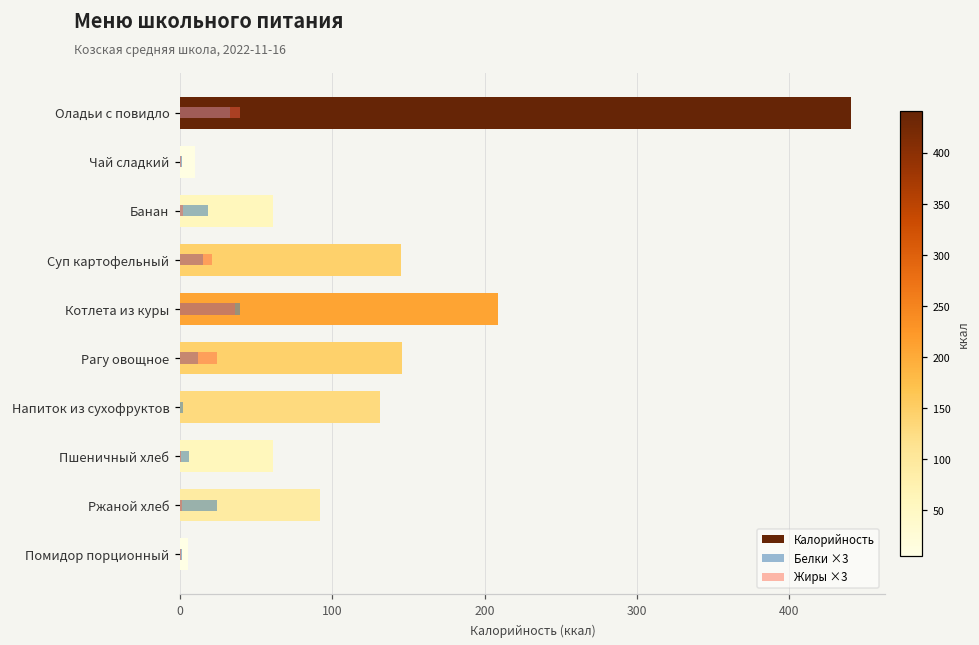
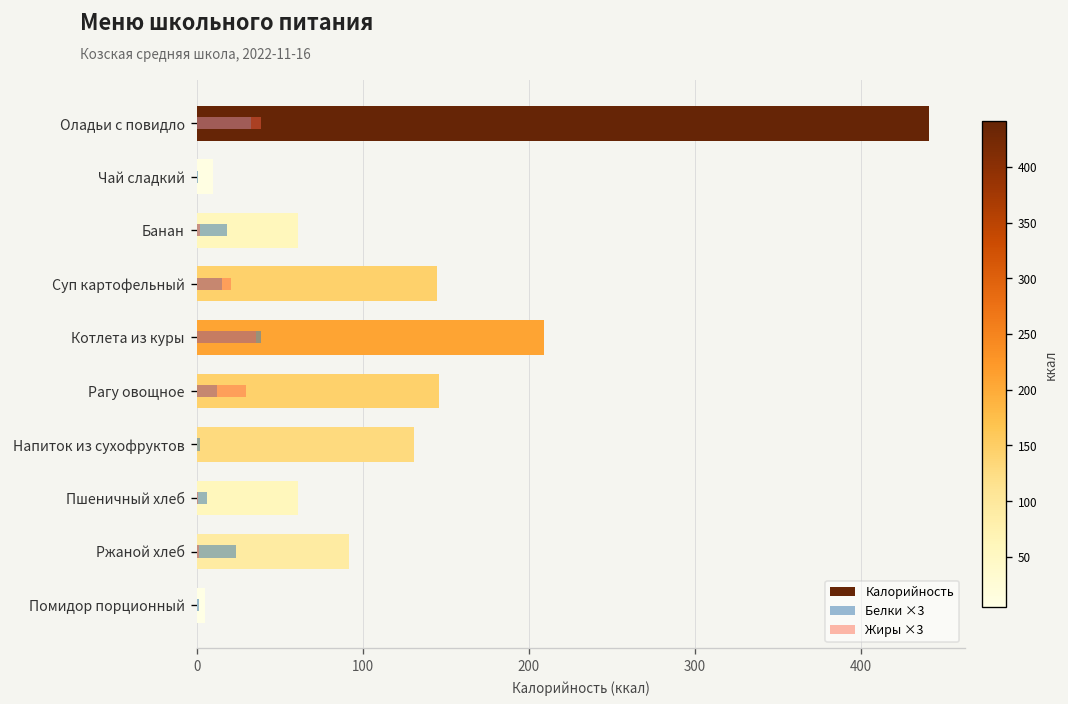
Жиры ×3, Рагу овощное: 24 -> 30
